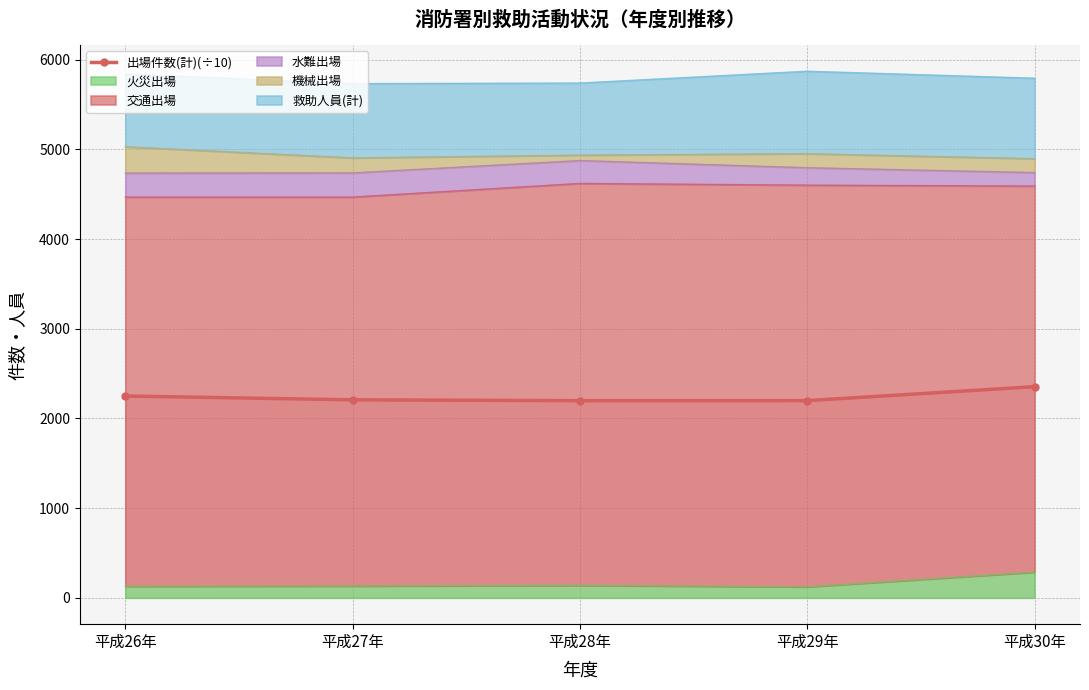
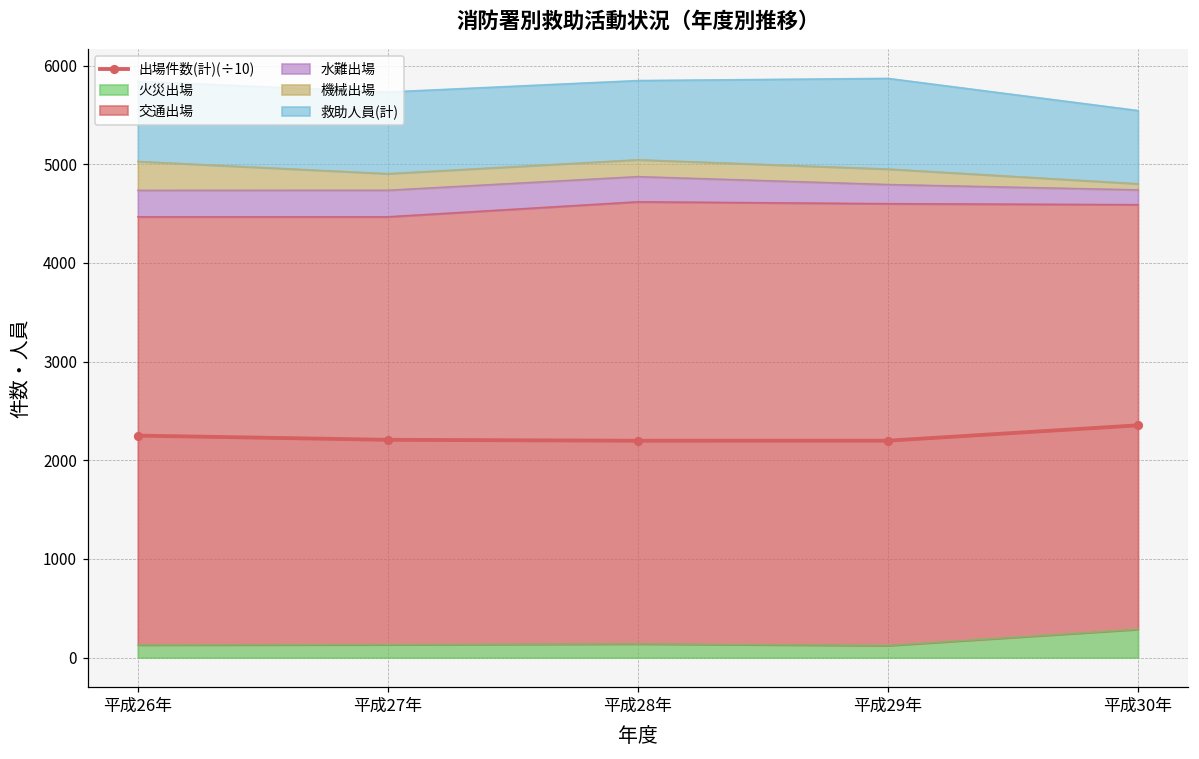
機械出場, 平成28年: 100 -> 200
機械出場, 平成30年: 200 -> 100
救助人員(計), 平成30年: 900 -> 700
